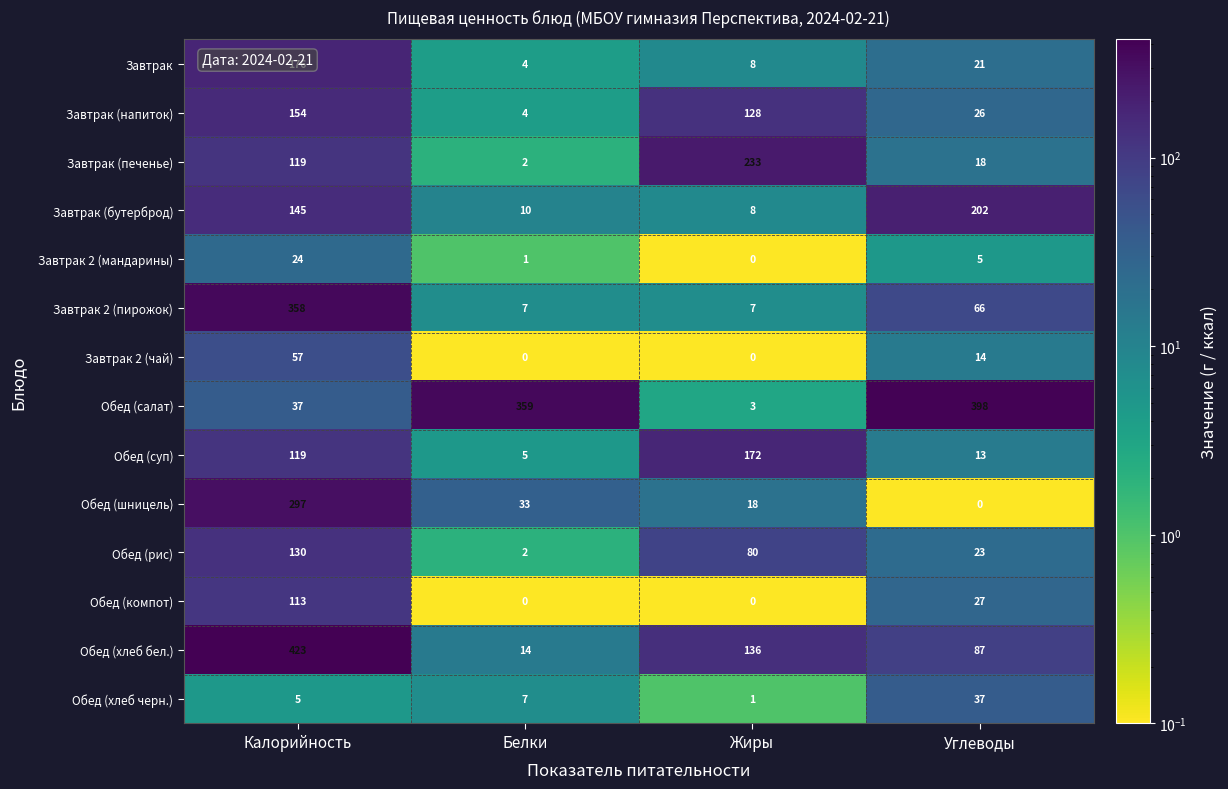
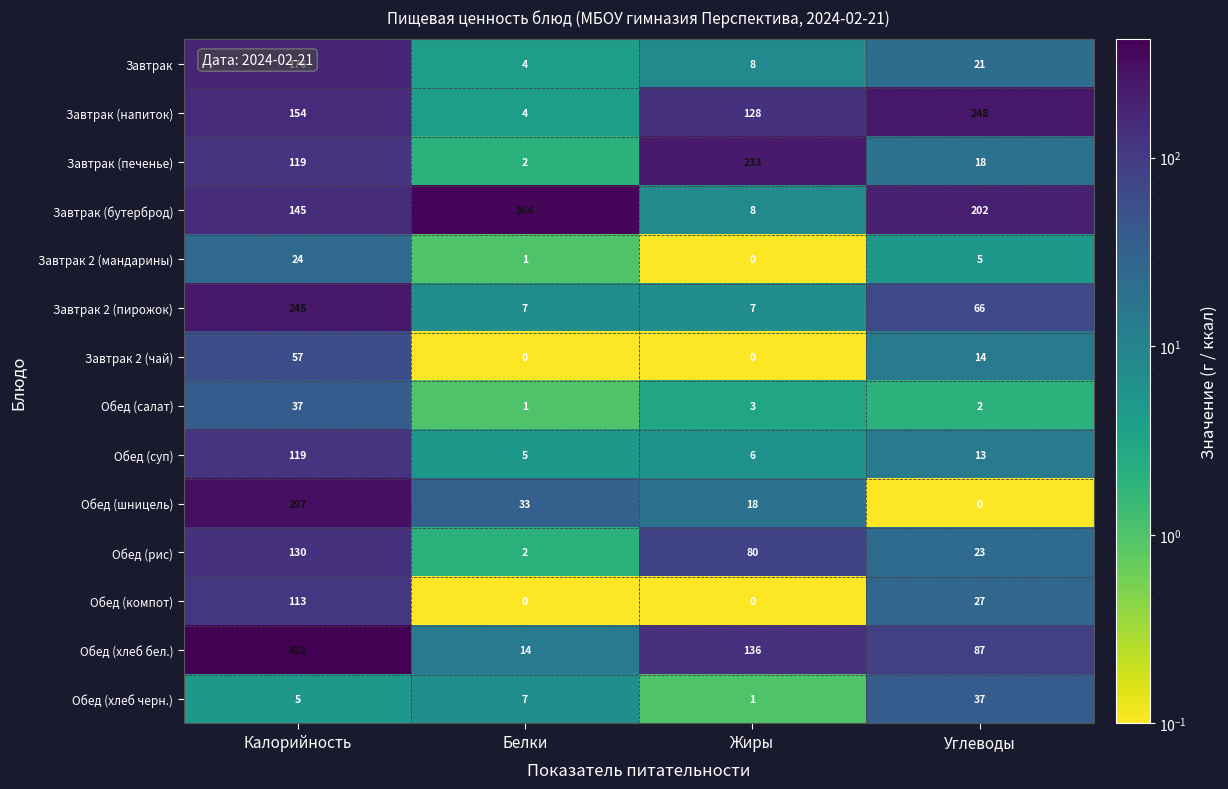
Завтрак (напиток), Углеводы: 26 -> 248
Завтрак (бутерброд), Белки: 10 -> 364
Завтрак 2 (пирожок), Калорийность: 358 -> 245
Обед (салат), Белки: 359 -> 1
Обед (салат), Углеводы: 398 -> 2
Обед (суп), Жиры: 172 -> 6
